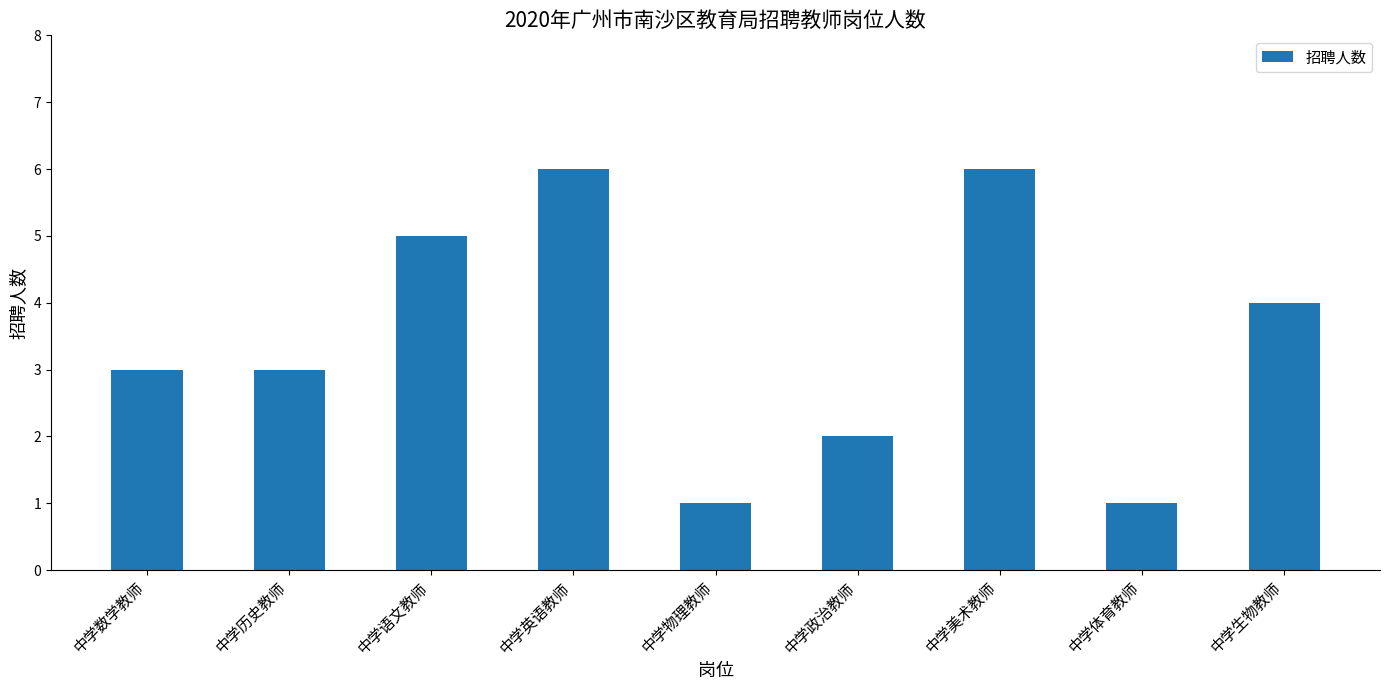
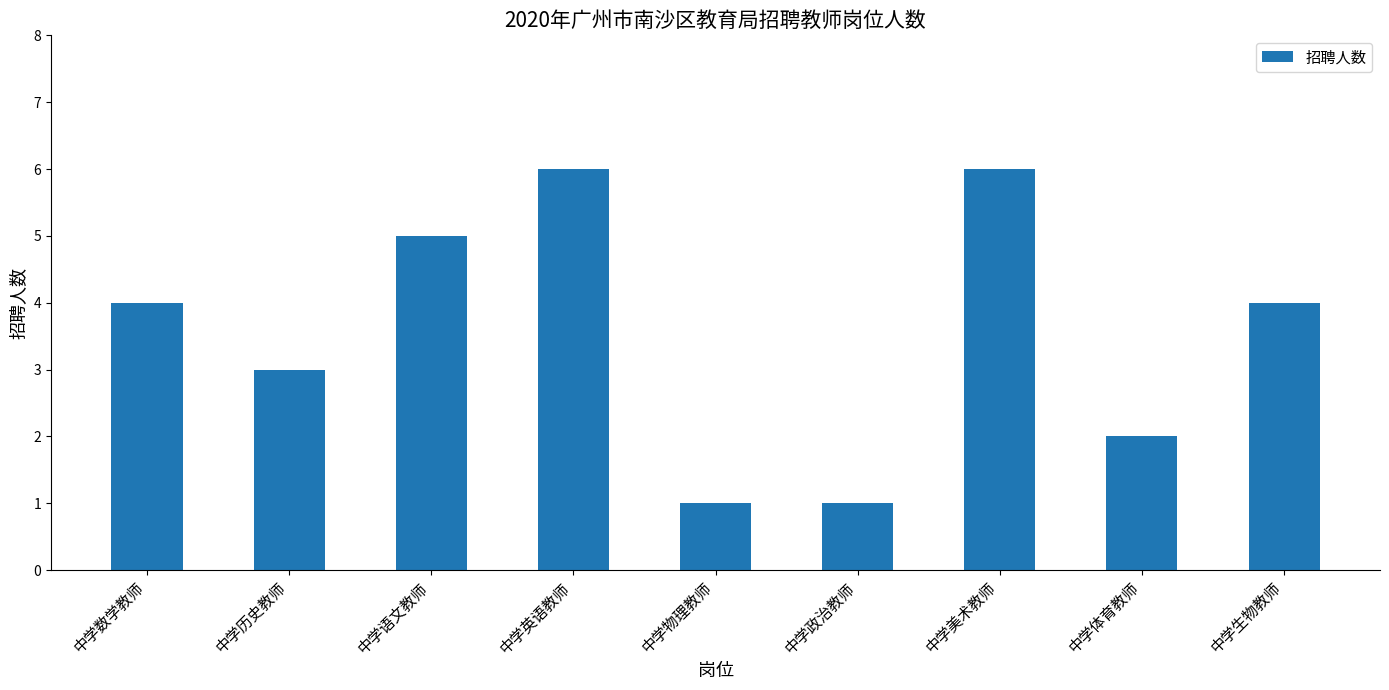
中学数学教师: 3 -> 4
中学政治教师: 2 -> 1
中学体育教师: 1 -> 2
